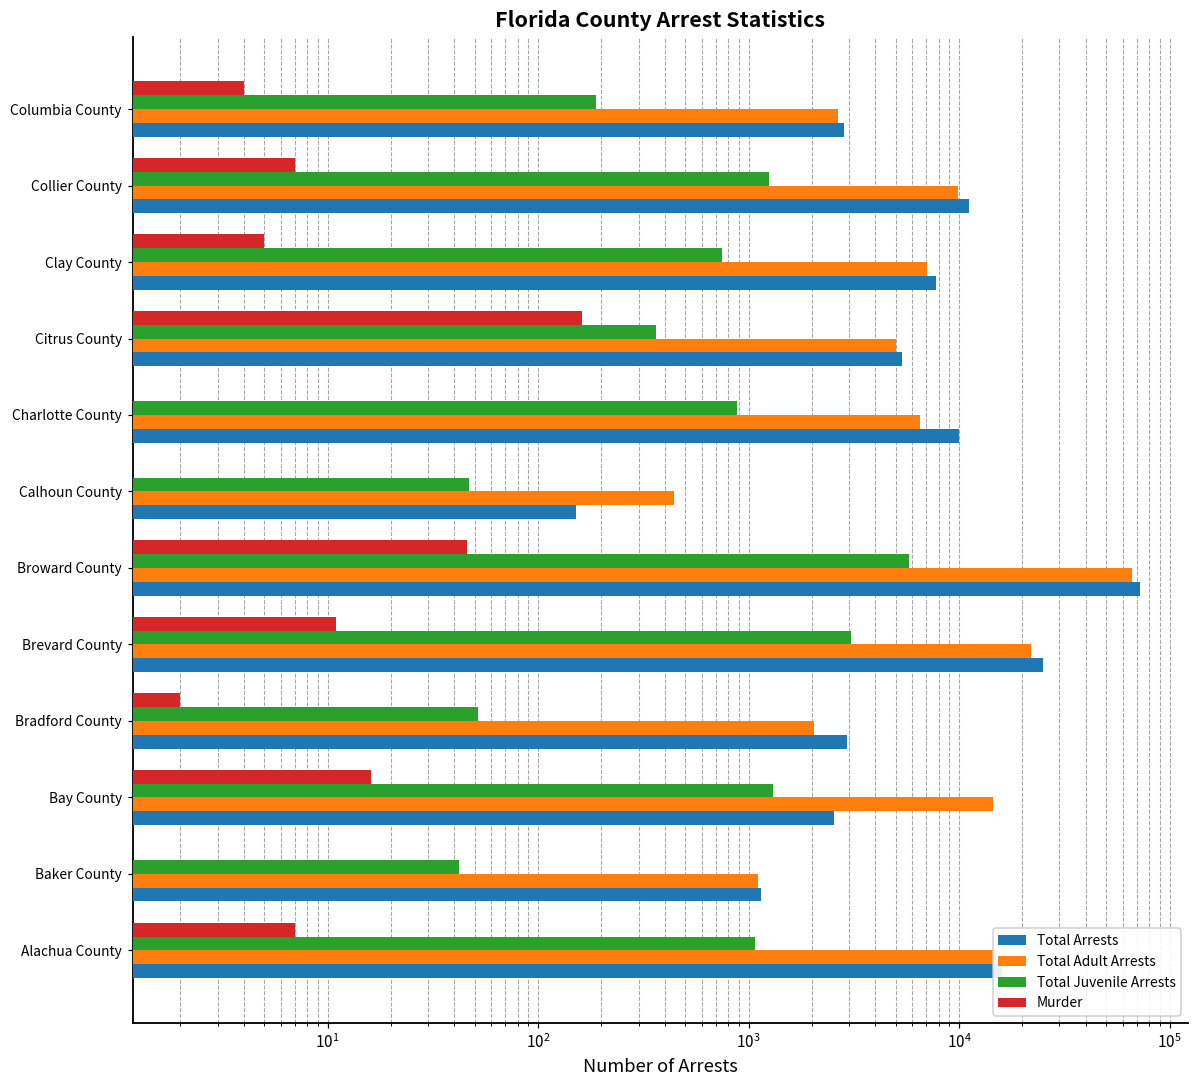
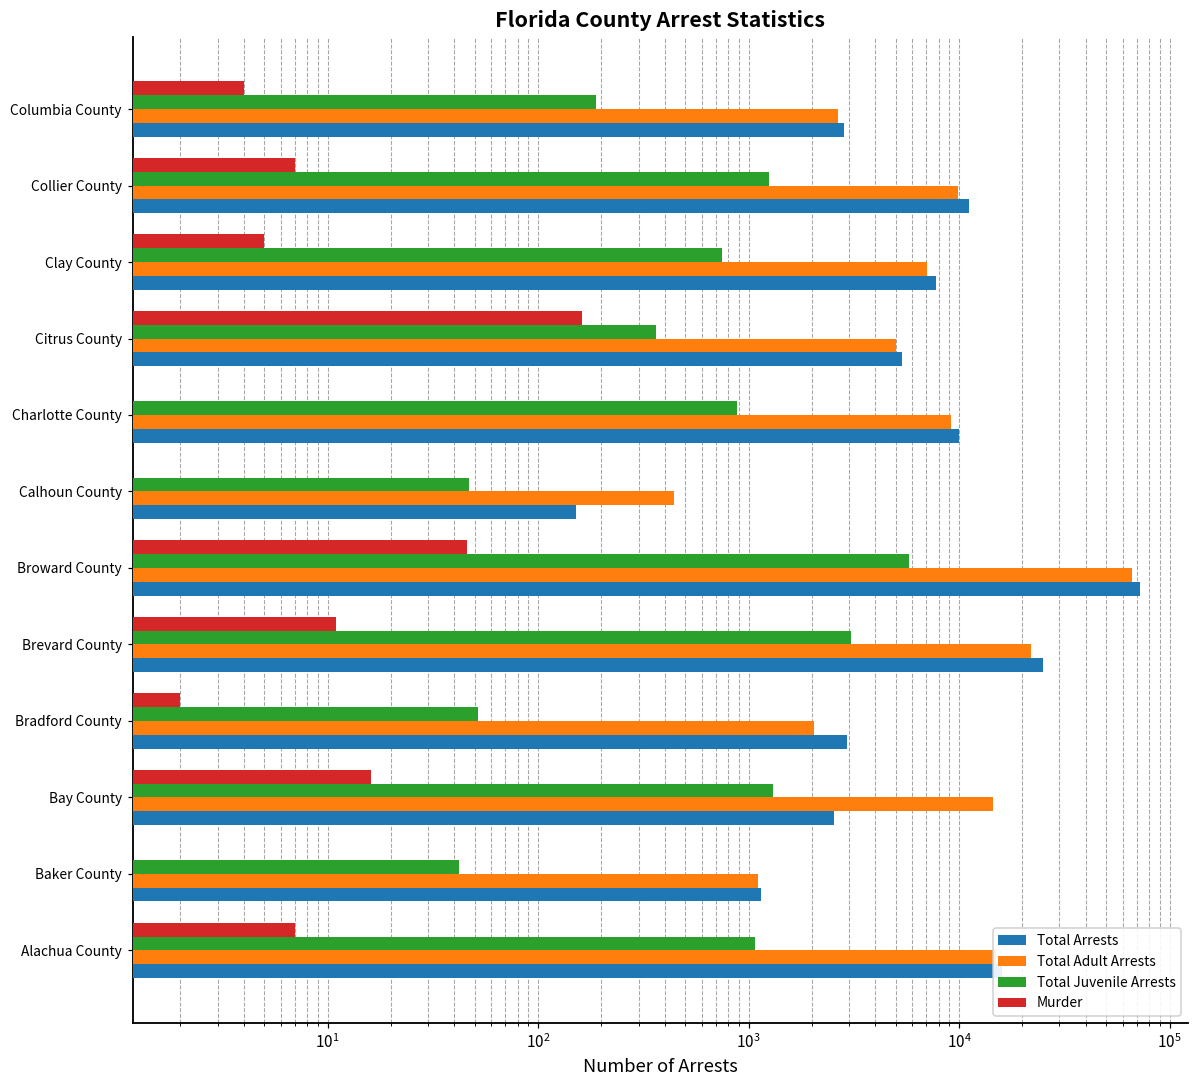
Total Adult Arrests, Charlotte County: 6500 -> 9000
